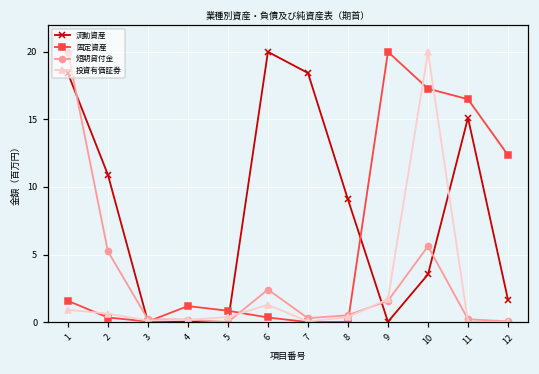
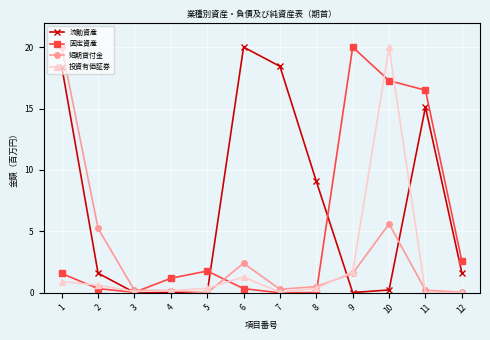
流動資産, 2: 10.9 -> 1.6
固定資産, 5: 0.8 -> 1.8
流動資産, 10: 3.5 -> 0.2
固定資産, 12: 12.4 -> 2.6
